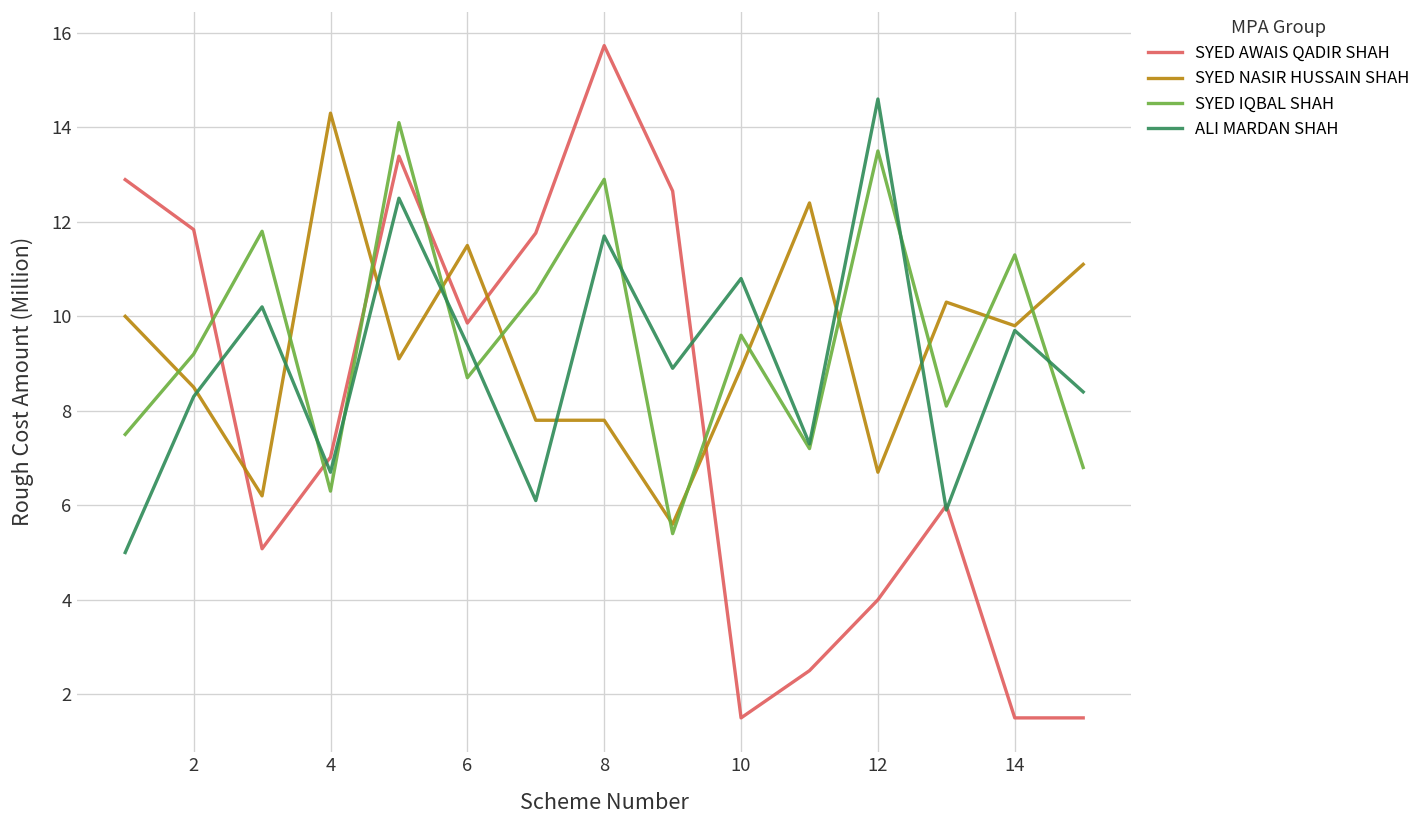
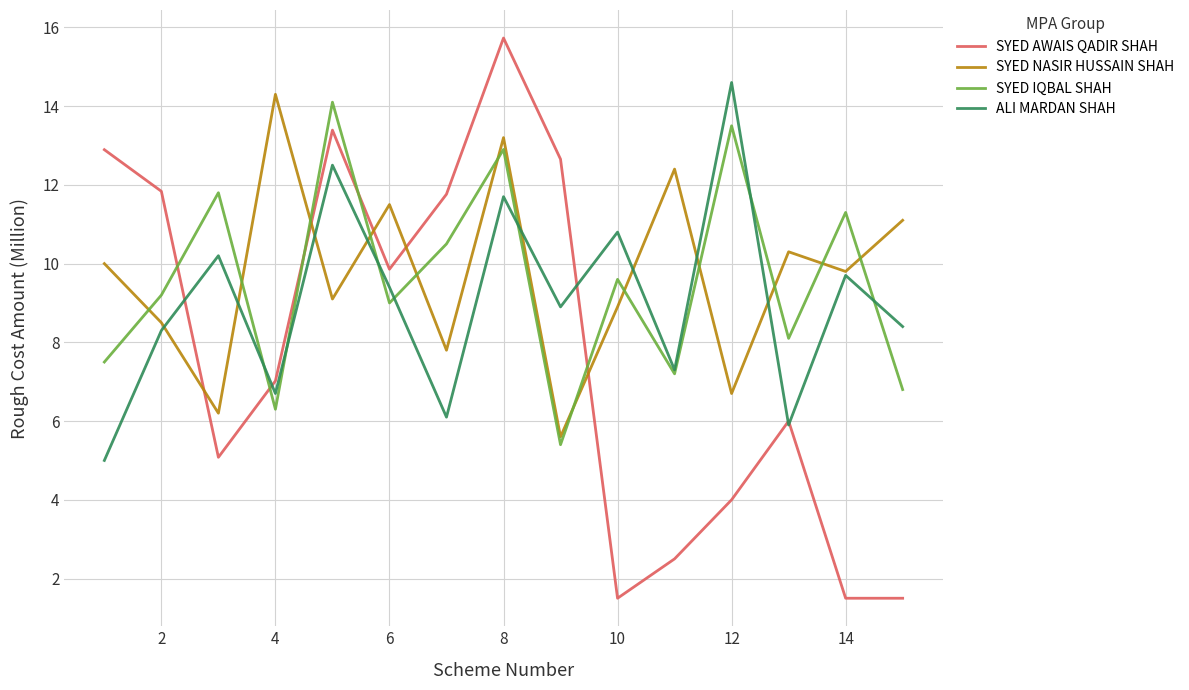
SYED IQBAL SHAH, 6: 8.7 -> 9.0
SYED NASIR HUSSAIN SHAH, 8: 7.8 -> 13.2
